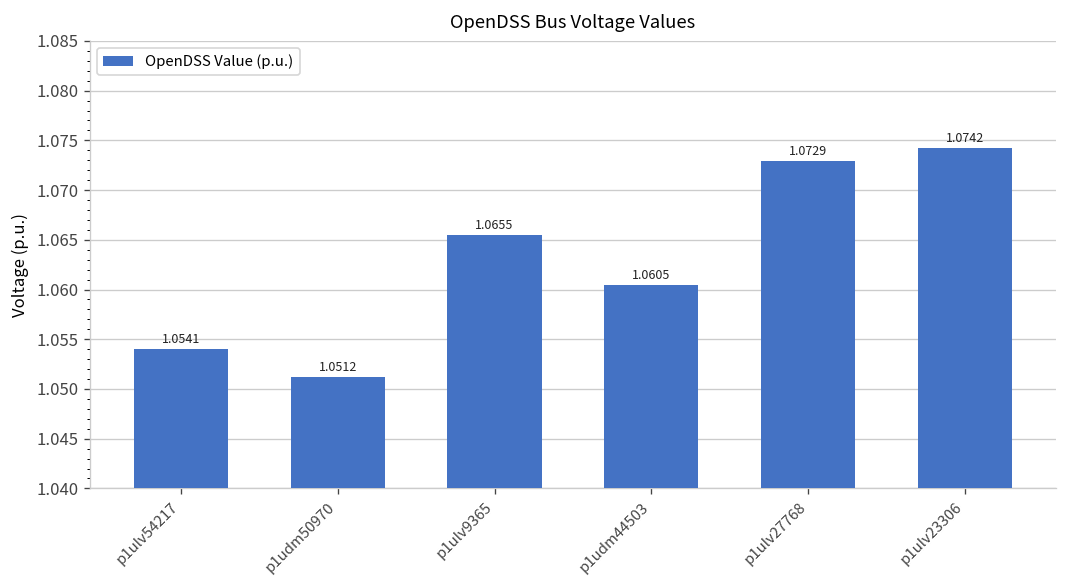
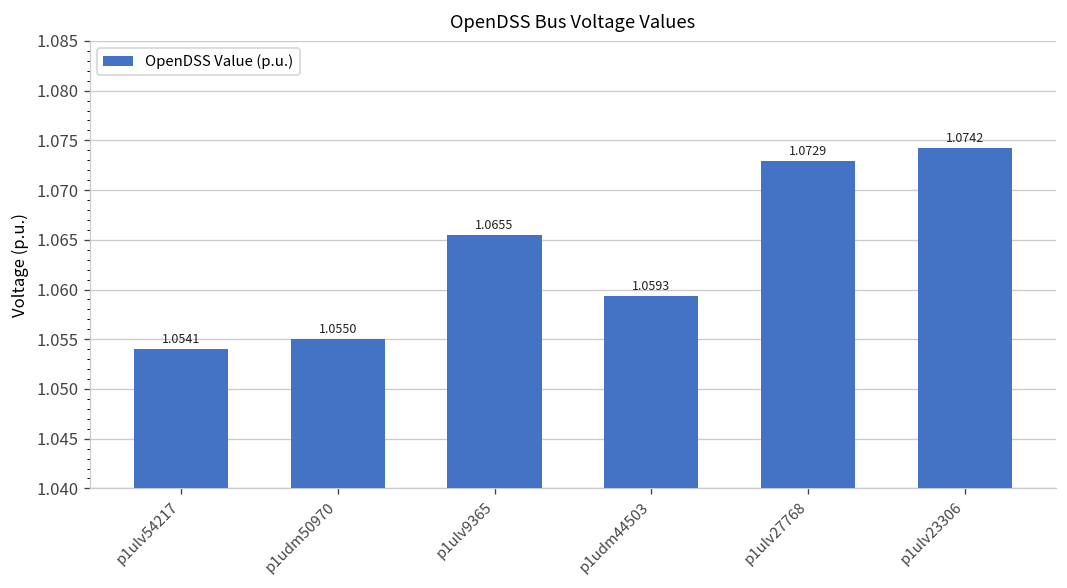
p1udm50970: 1.0512 -> 1.0550
p1udm44503: 1.0605 -> 1.0593
